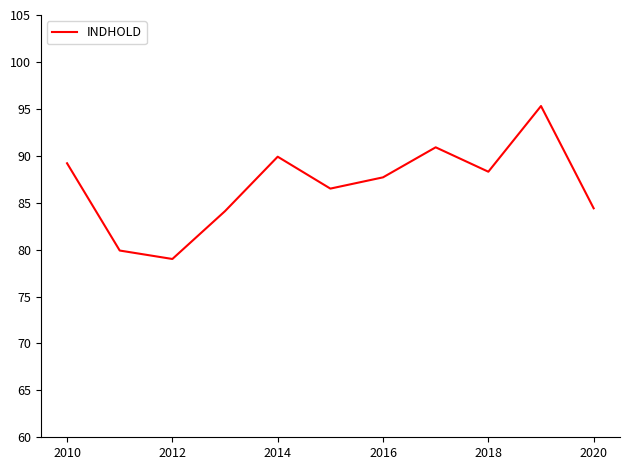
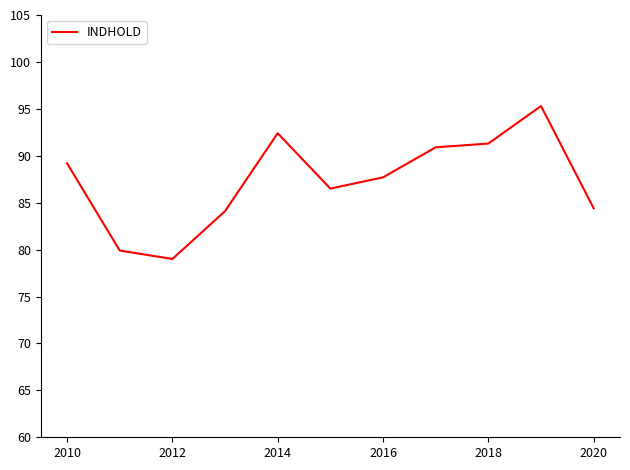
2014: 90 -> 92
2018: 88 -> 91
